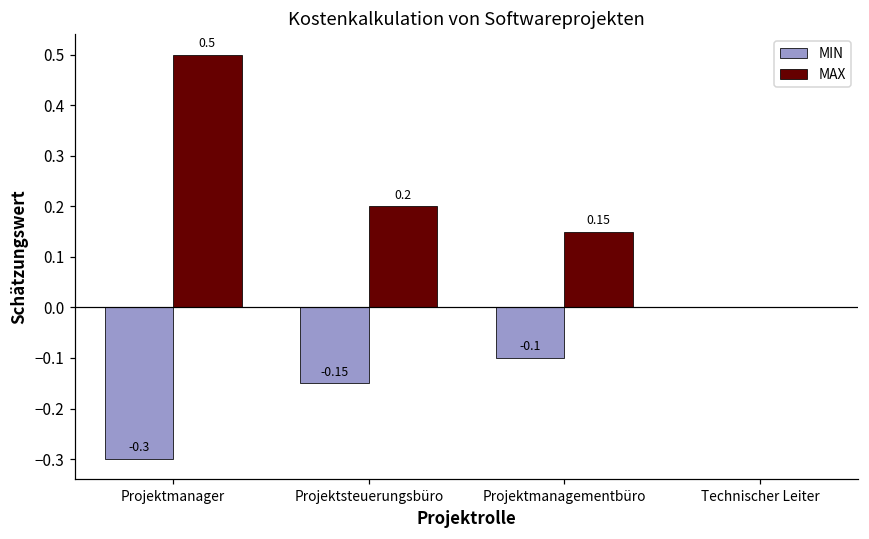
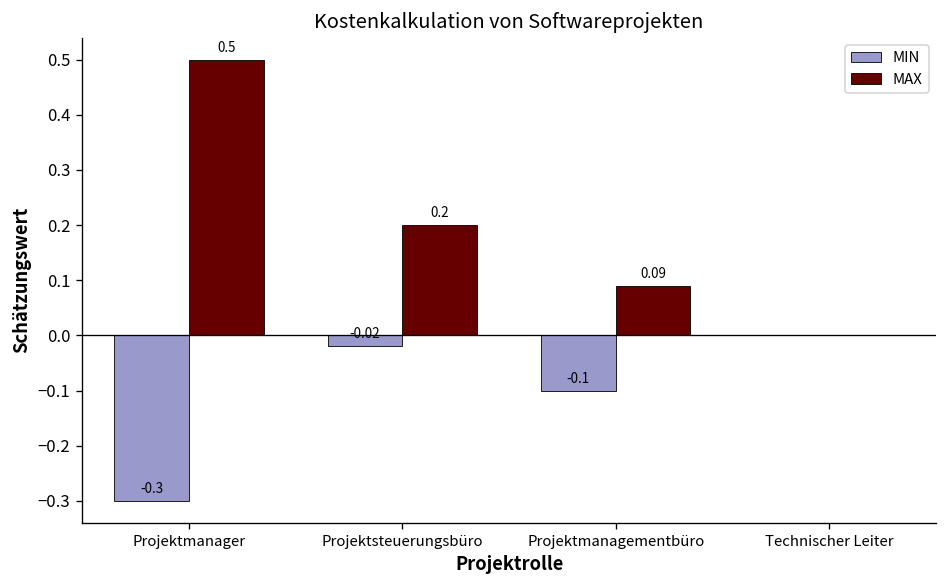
MIN, Projektsteuerungsbüro: -0.15 -> -0.02
MAX, Projektmanagementbüro: 0.15 -> 0.09
